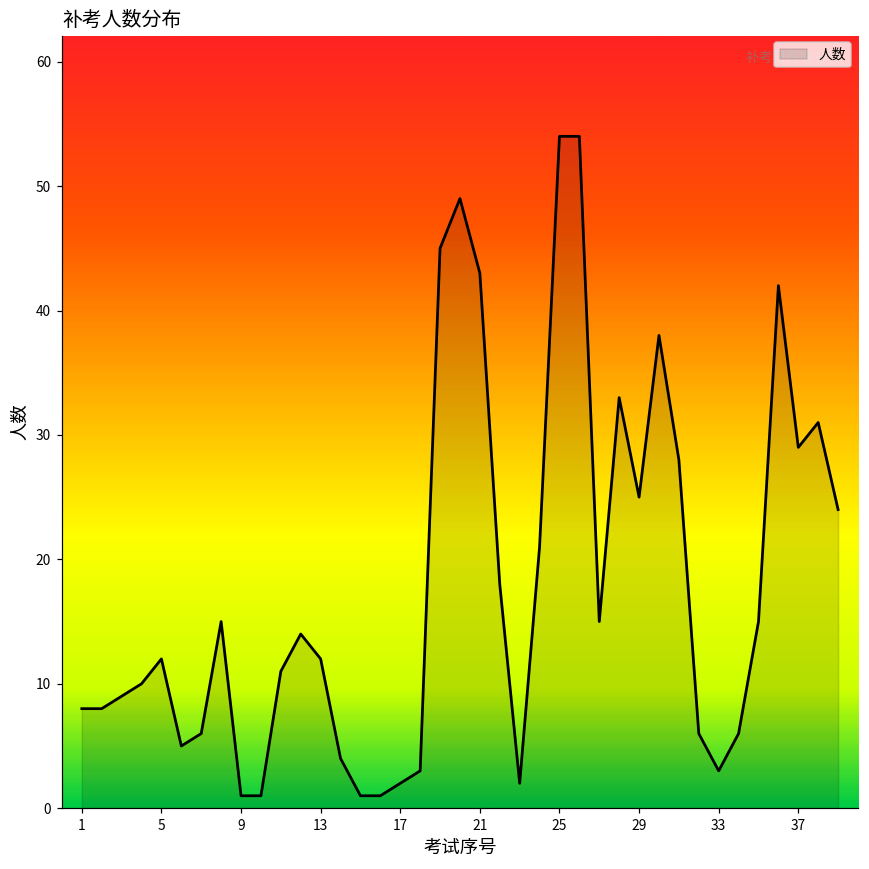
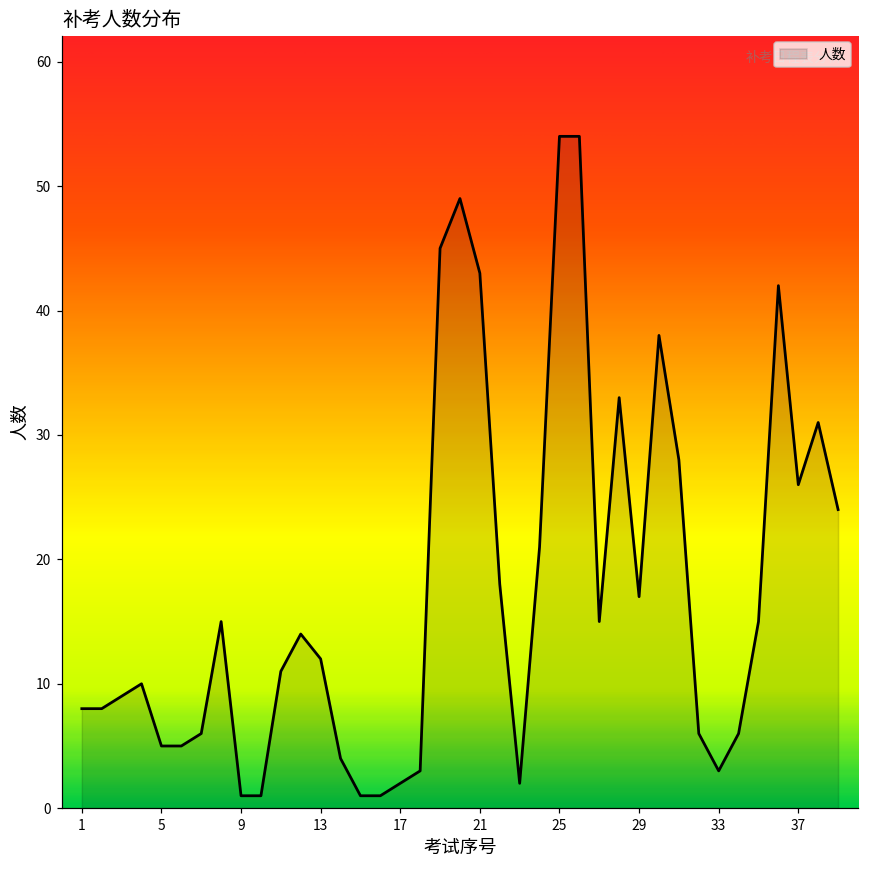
5: 12 -> 5
29: 25 -> 17
37: 29 -> 26
